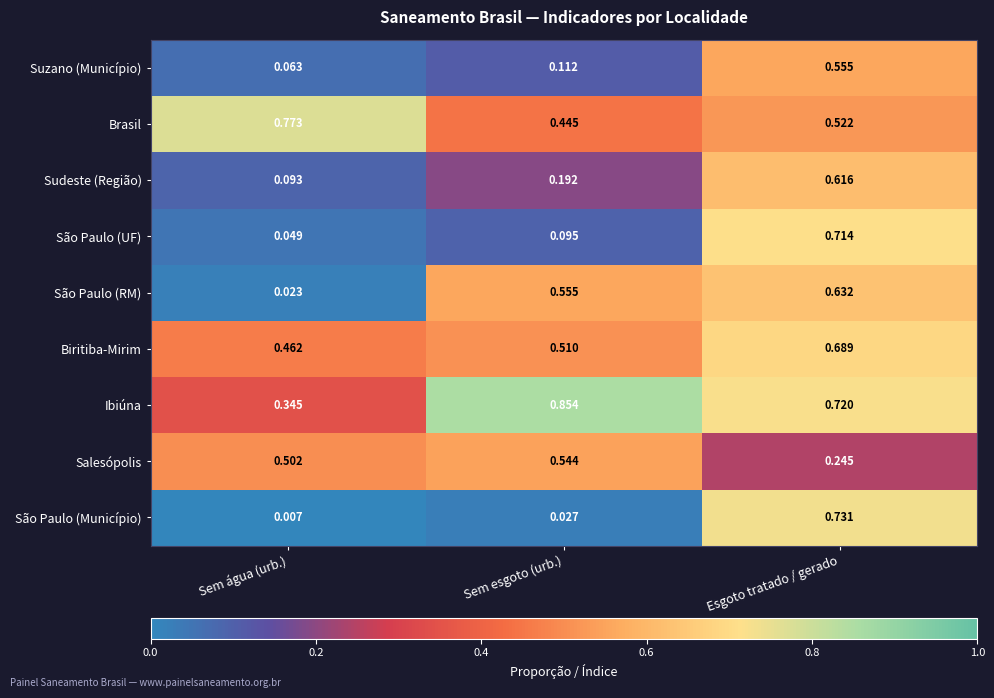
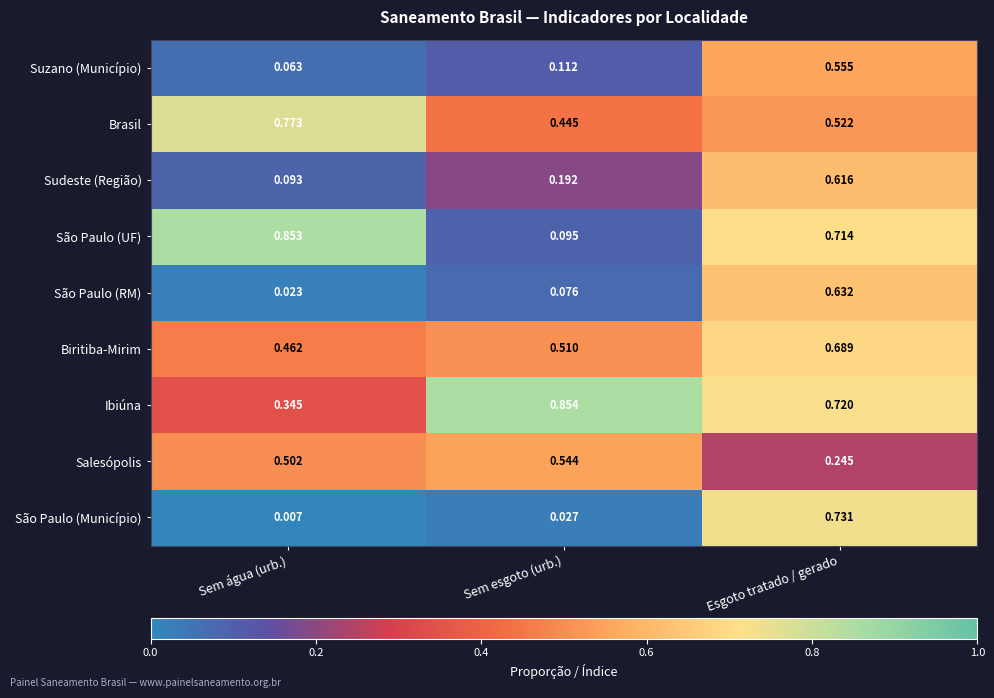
São Paulo (UF), Sem água (urb.): 0.049 -> 0.853
São Paulo (RM), Sem esgoto (urb.): 0.555 -> 0.076
